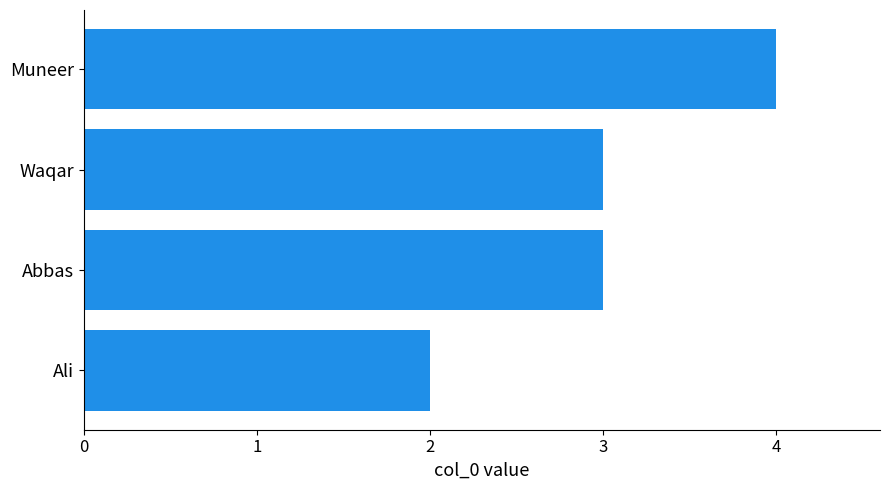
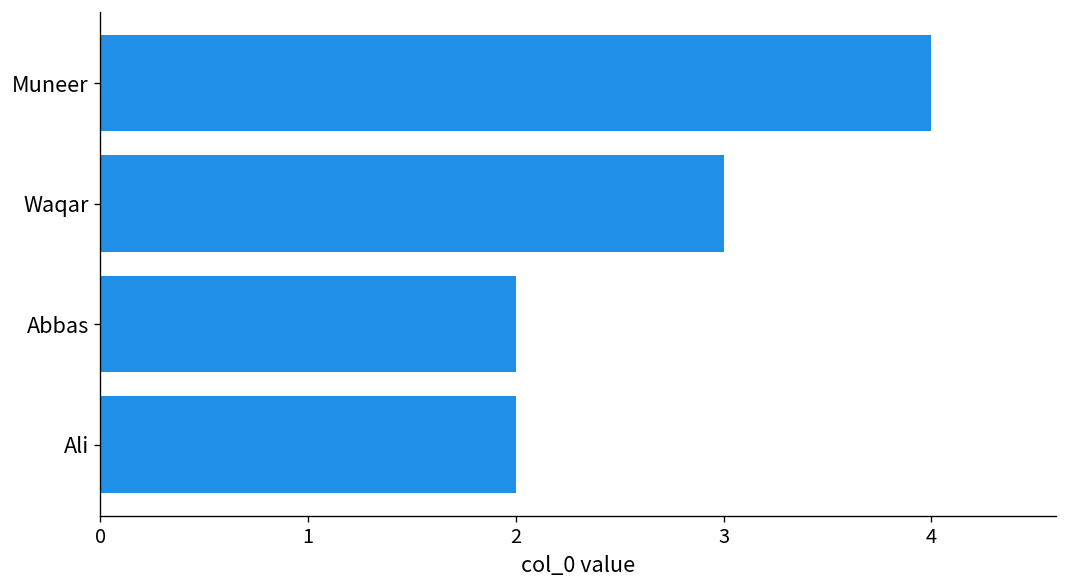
Abbas: 3 -> 2
